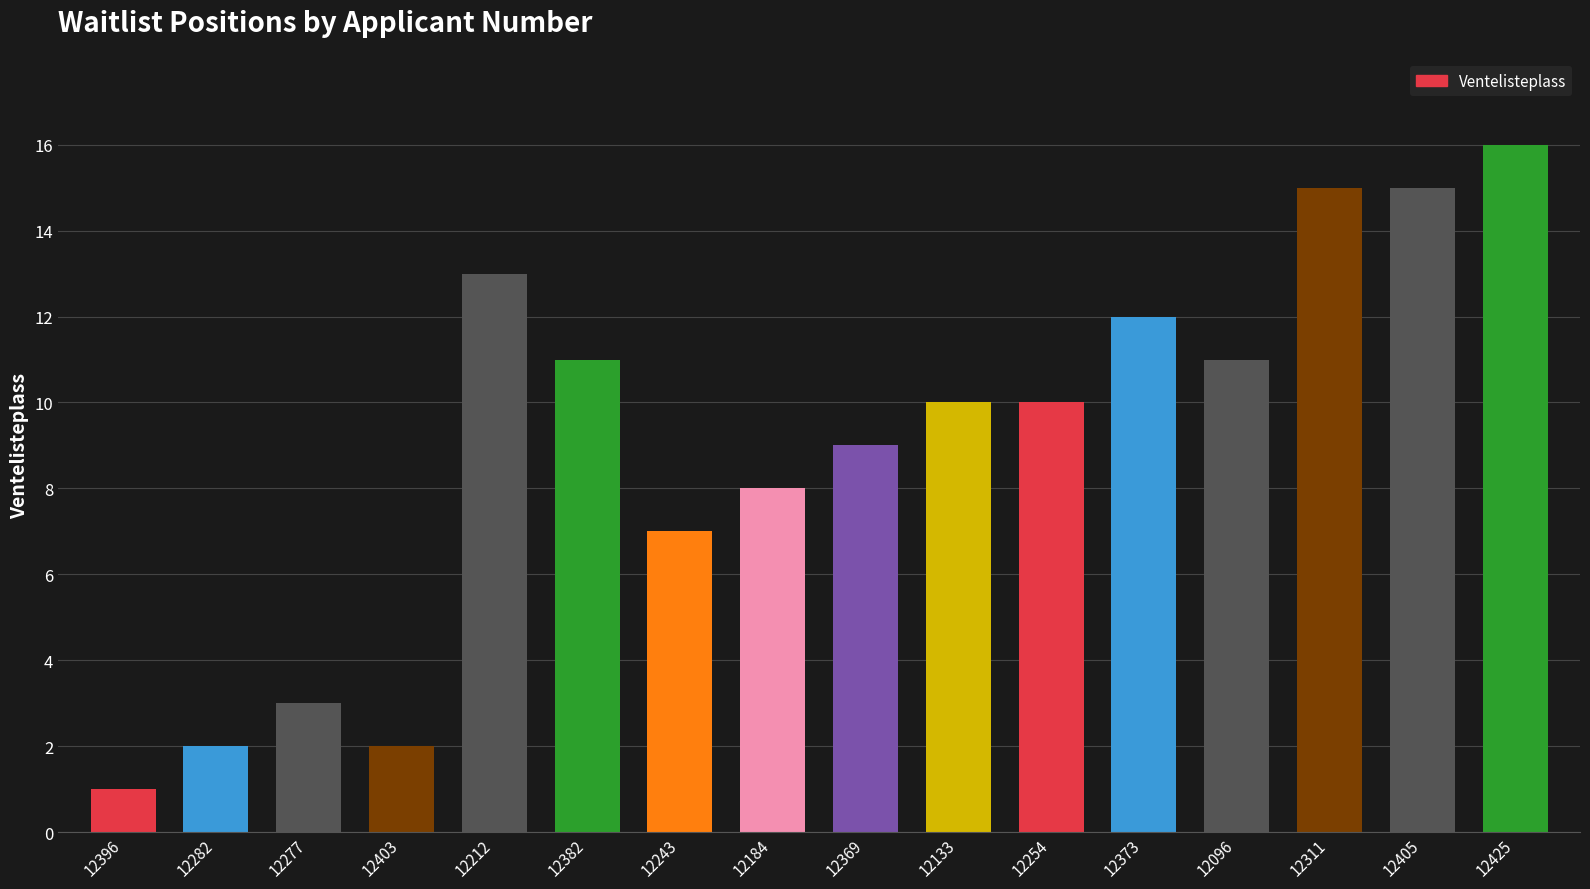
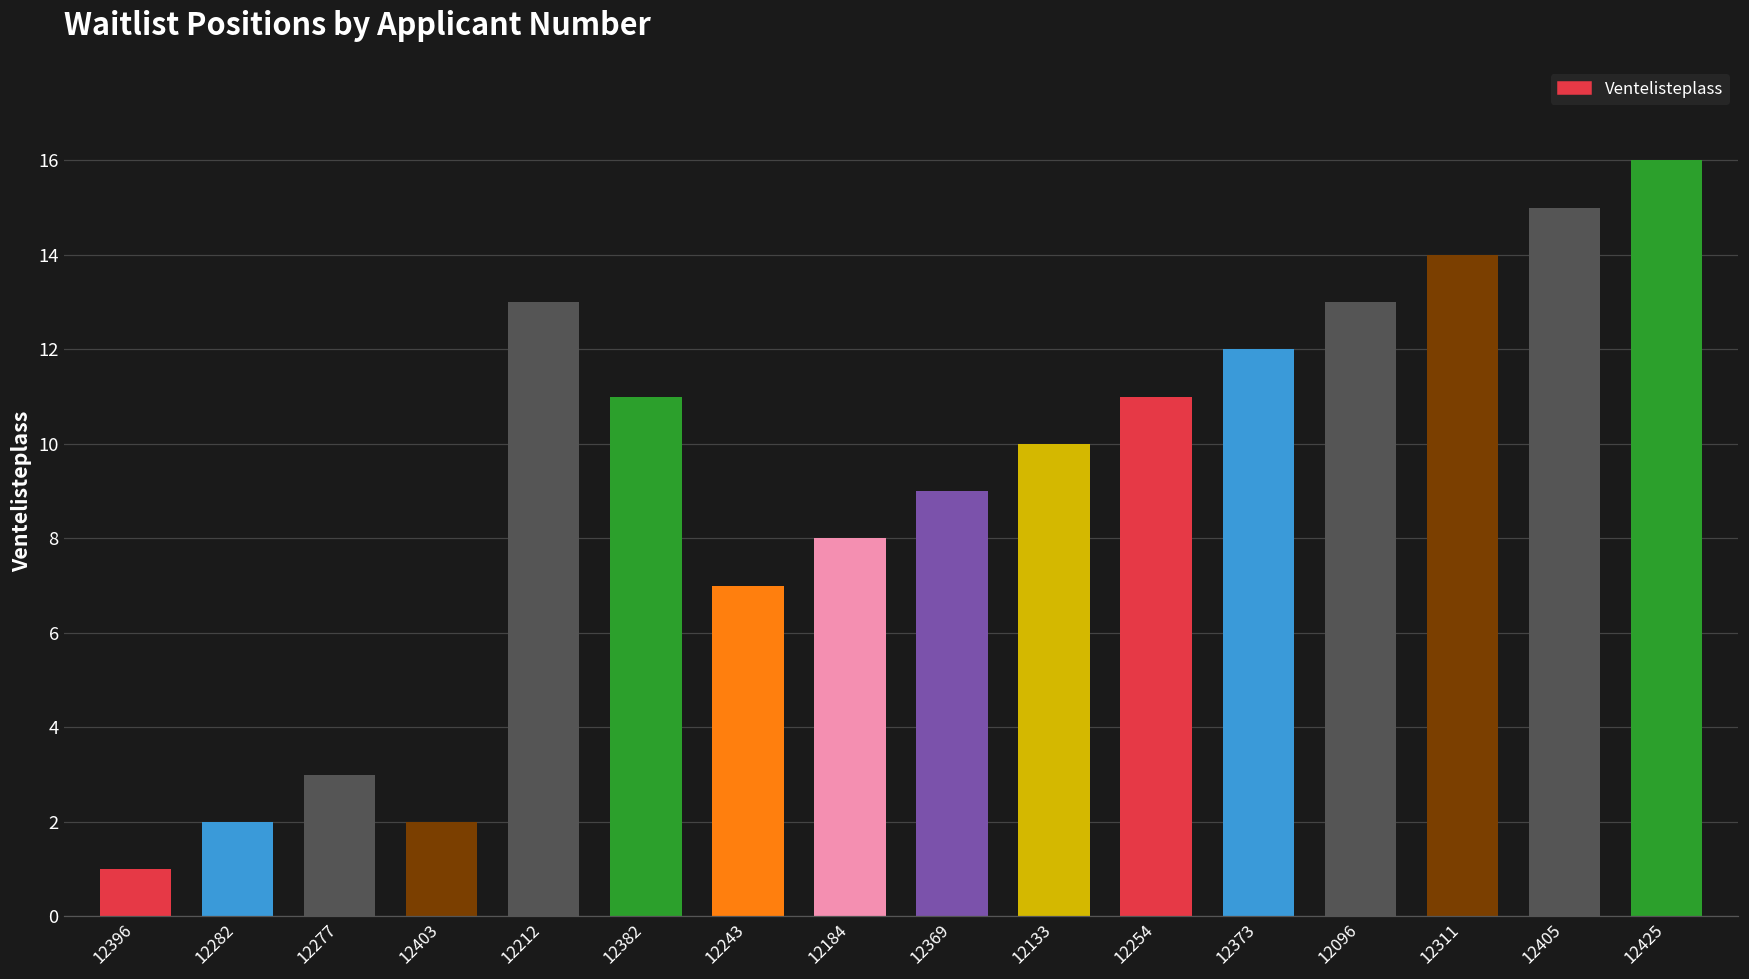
12254: 10 -> 11
12096: 11 -> 13
12311: 15 -> 14
